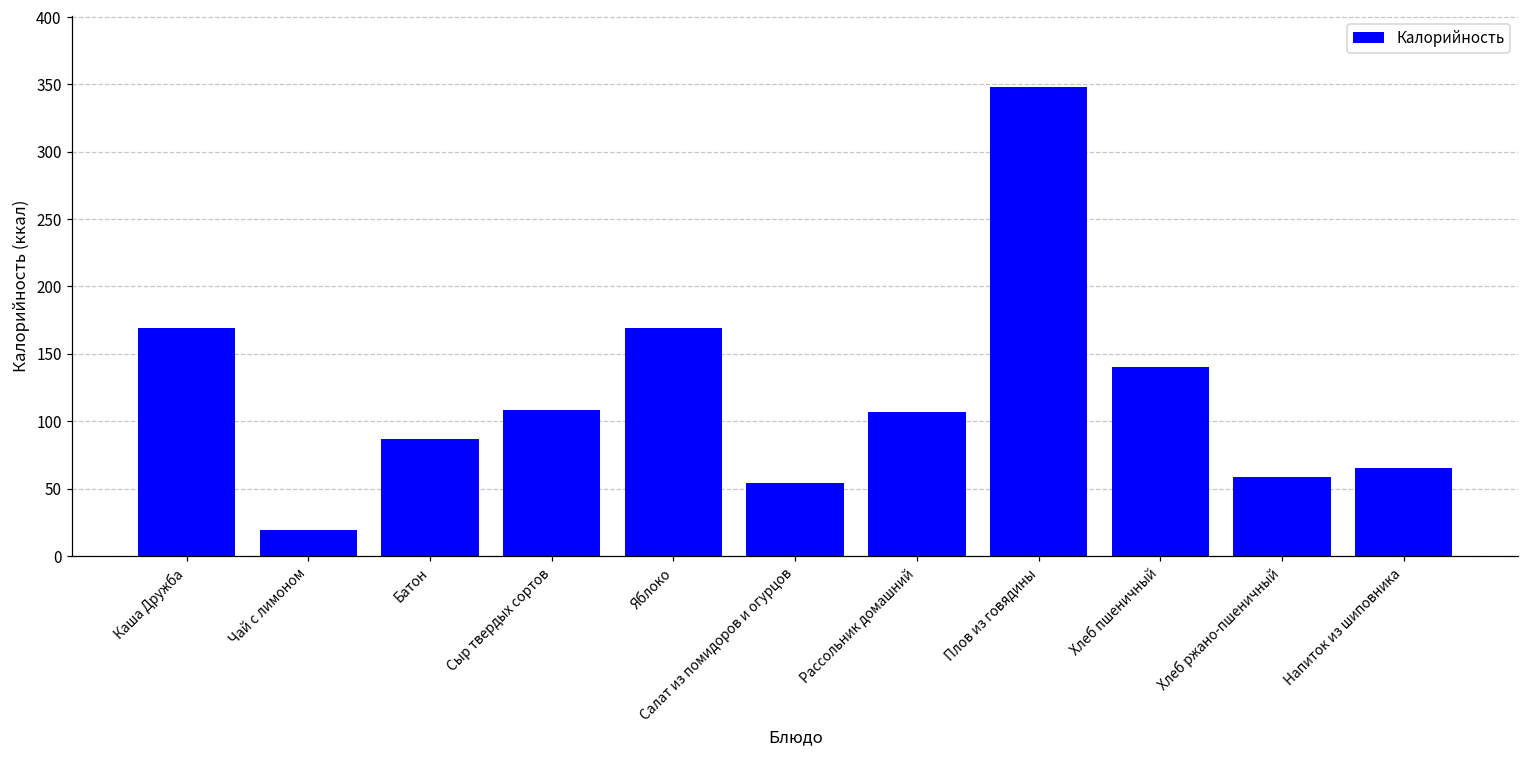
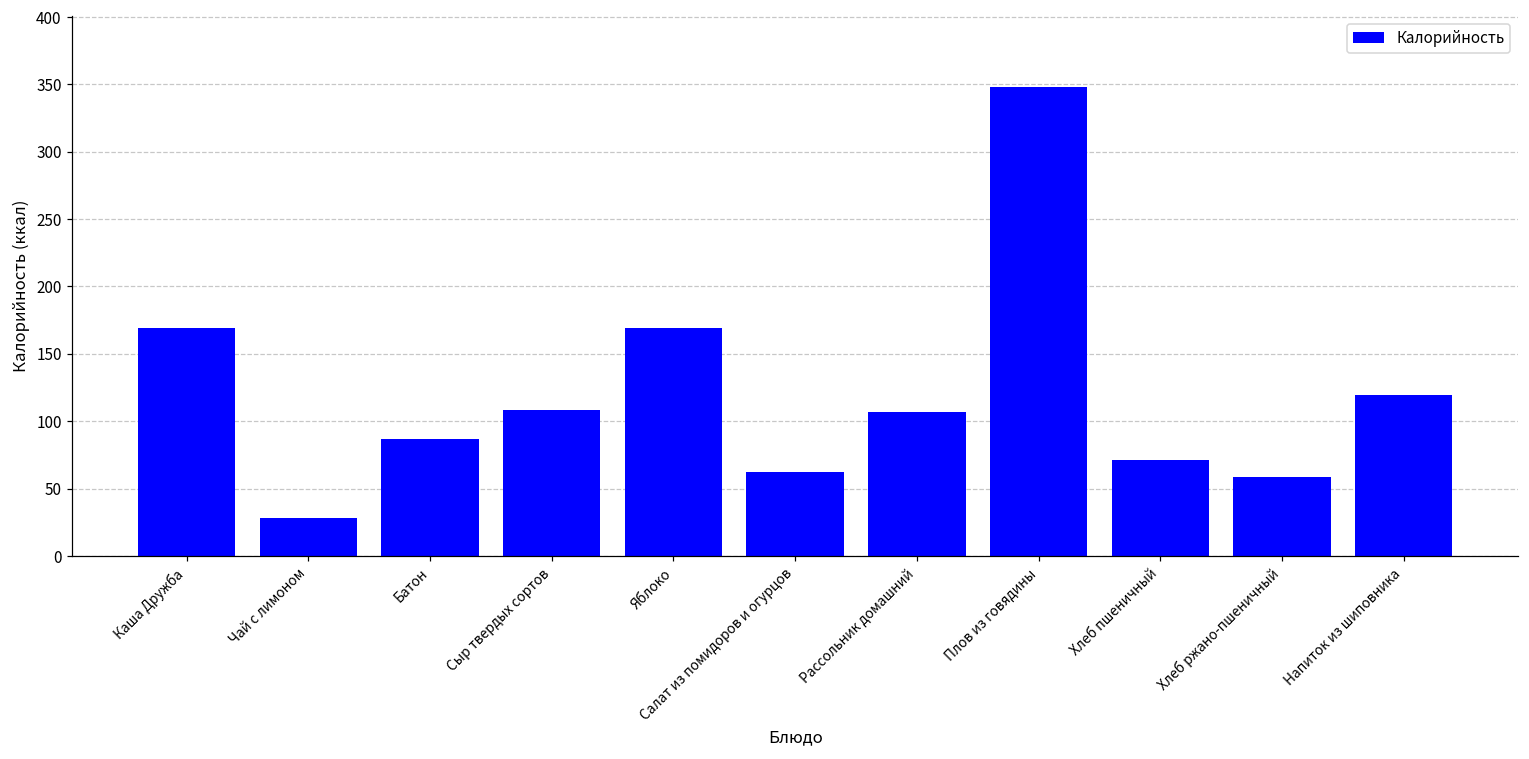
Чай с лимоном: 19 -> 28
Салат из помидоров и огурцов: 54 -> 63
Хлеб пшеничный: 141 -> 71
Напиток из шиповника: 65 -> 120
